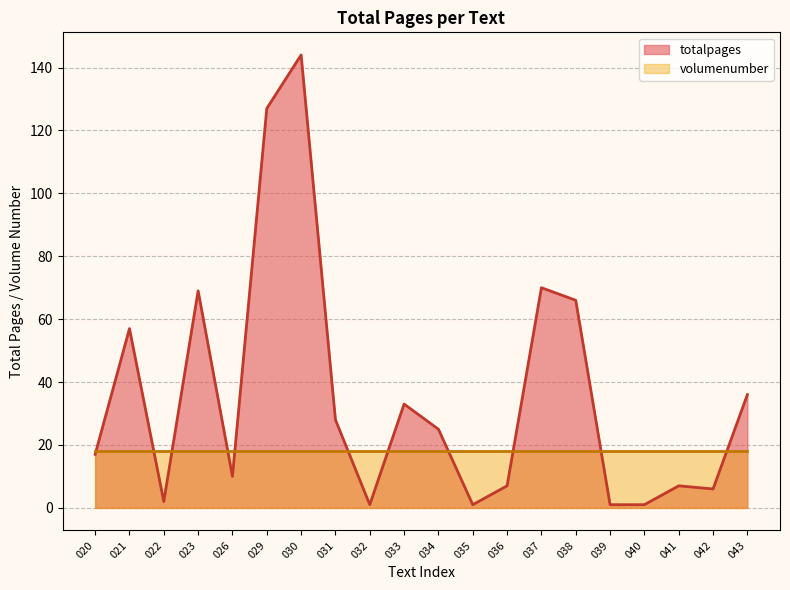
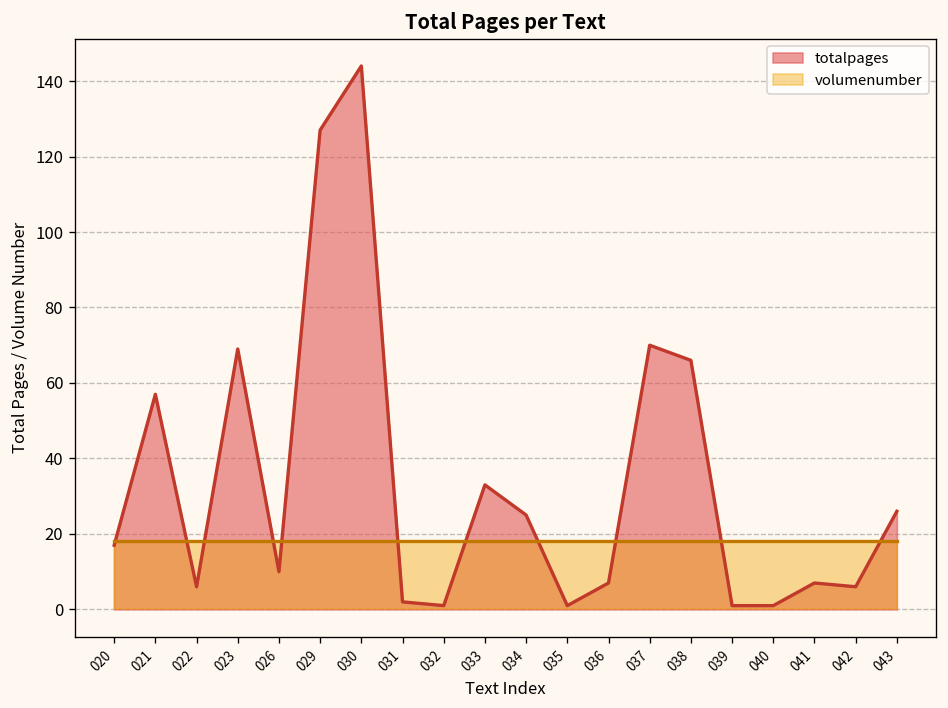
totalpages, 022: 2 -> 6
totalpages, 031: 28 -> 2
totalpages, 043: 36 -> 26
